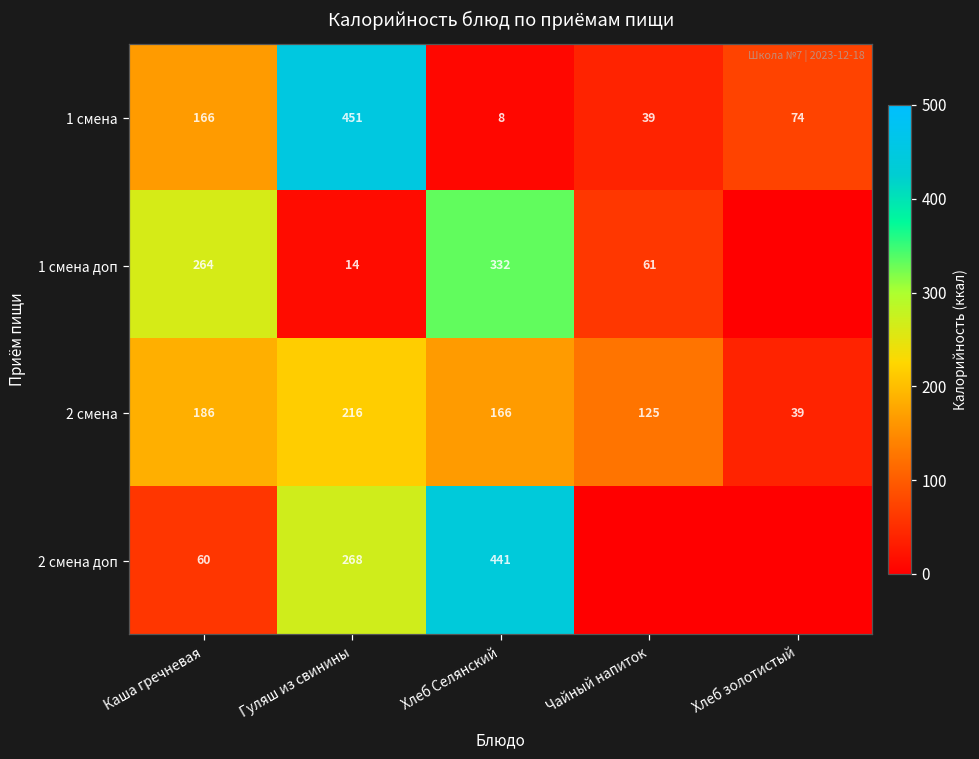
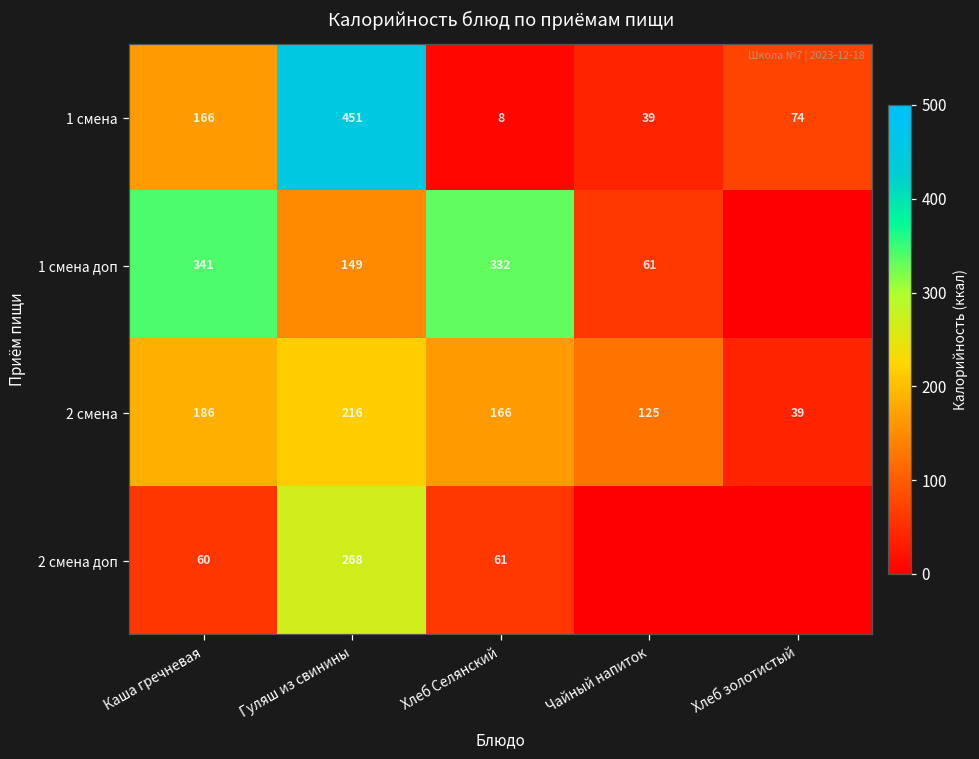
1 смена доп, Каша гречневая: 264 -> 341
1 смена доп, Гуляш из свинины: 14 -> 149
2 смена доп, Хлеб Селянский: 441 -> 61
